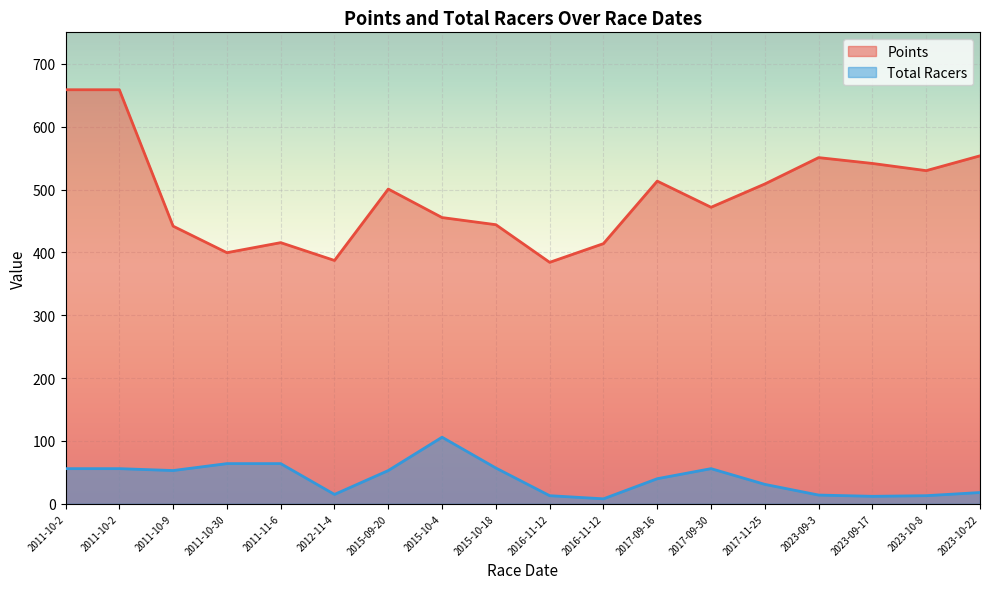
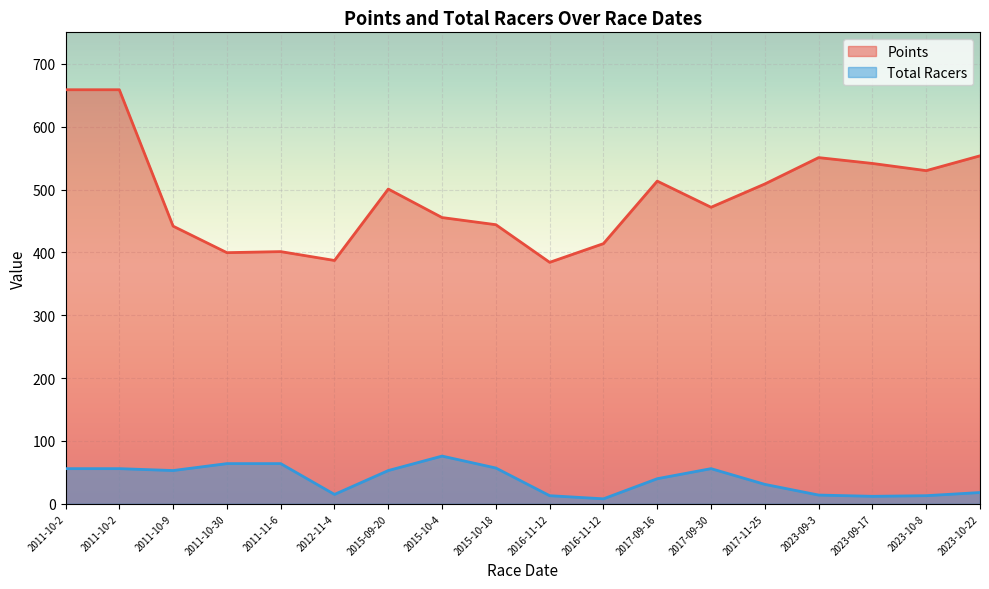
Points, 2011-11-6: 420 -> 400
Total Racers, 2015-10-4: 110 -> 80
